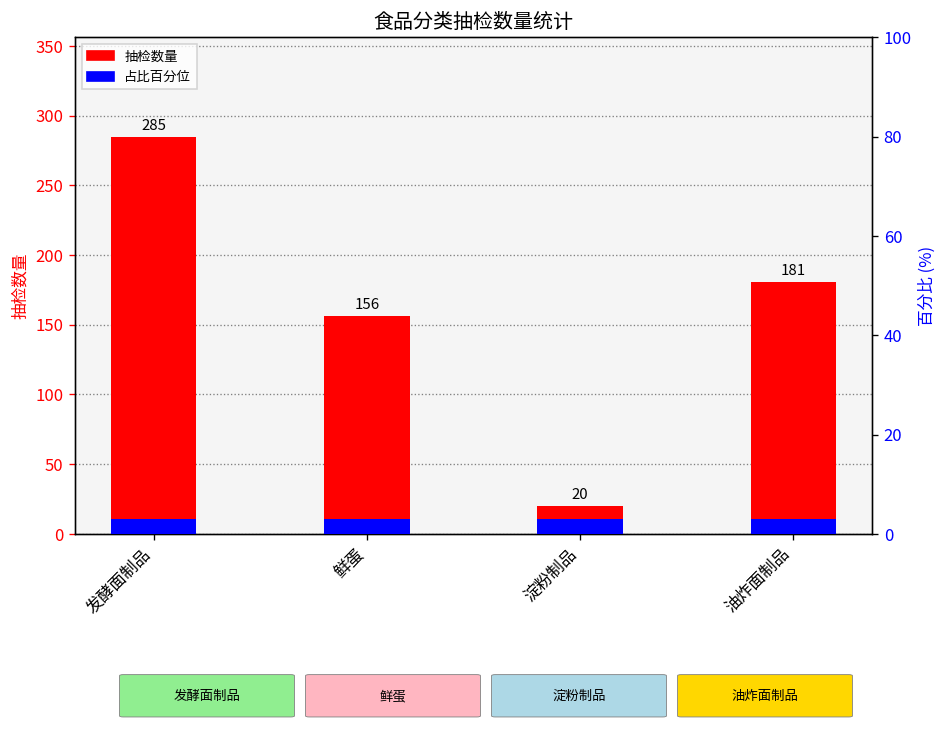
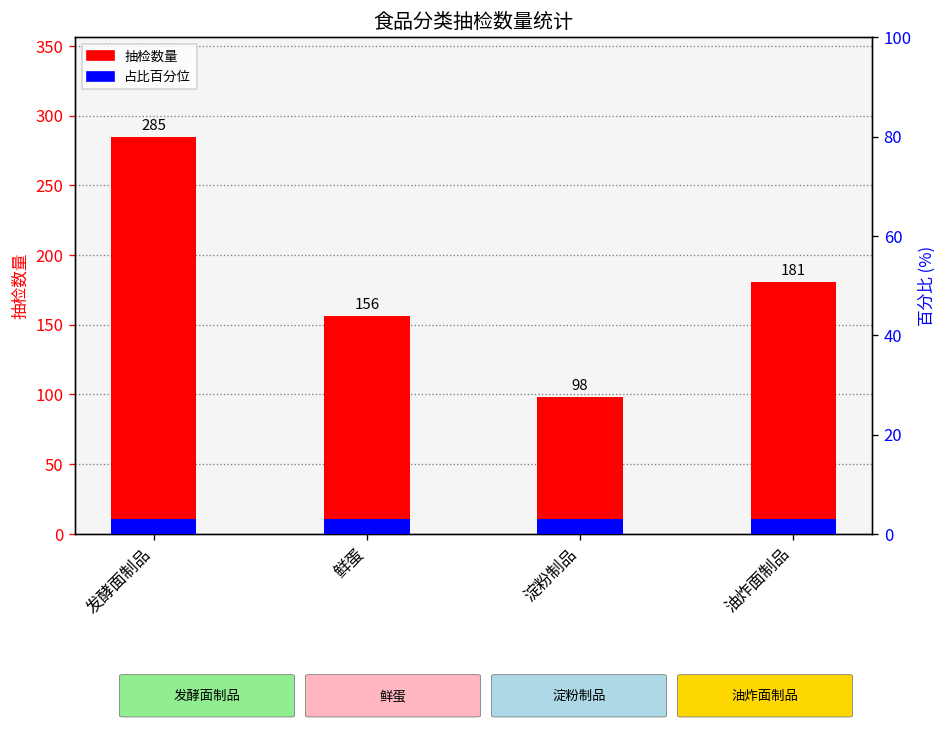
抽检数量, 淀粉制品: 20 -> 98
